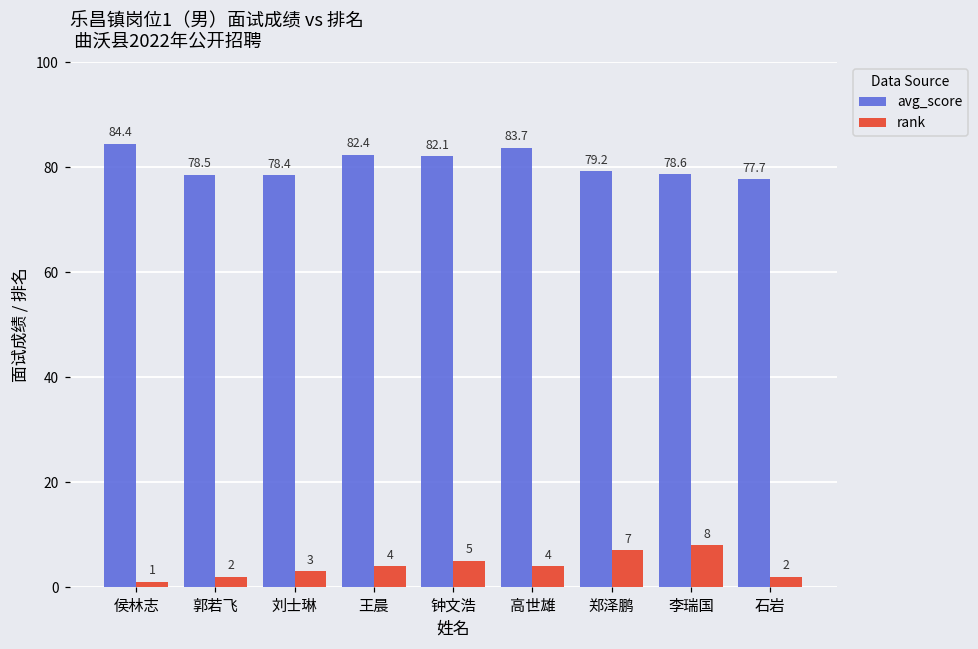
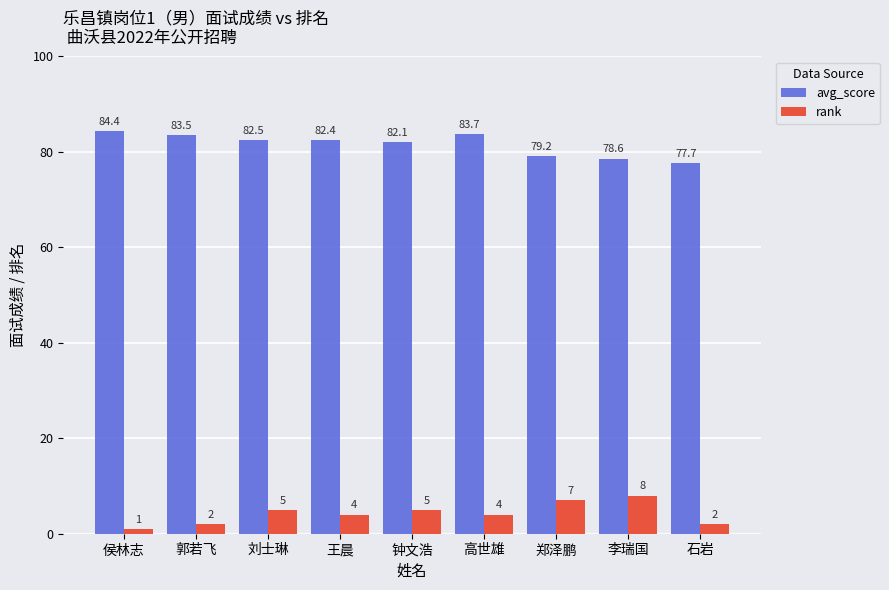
avg_score, 郭若飞: 78.5 -> 83.5
avg_score, 刘士琳: 78.4 -> 82.5
rank, 刘士琳: 3 -> 5
